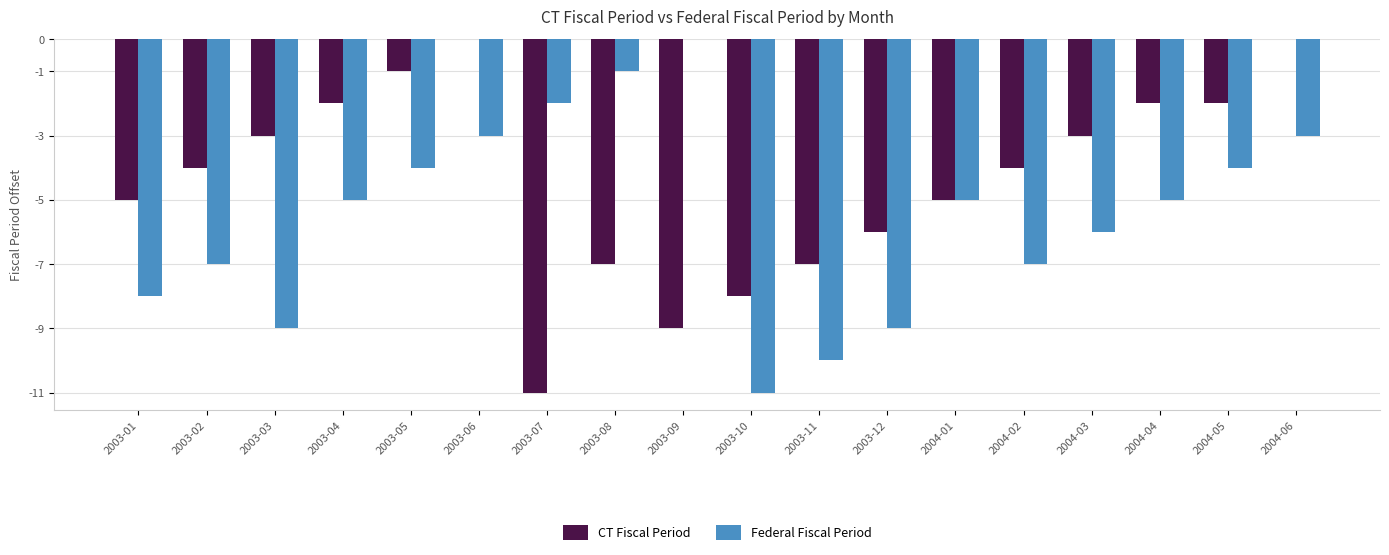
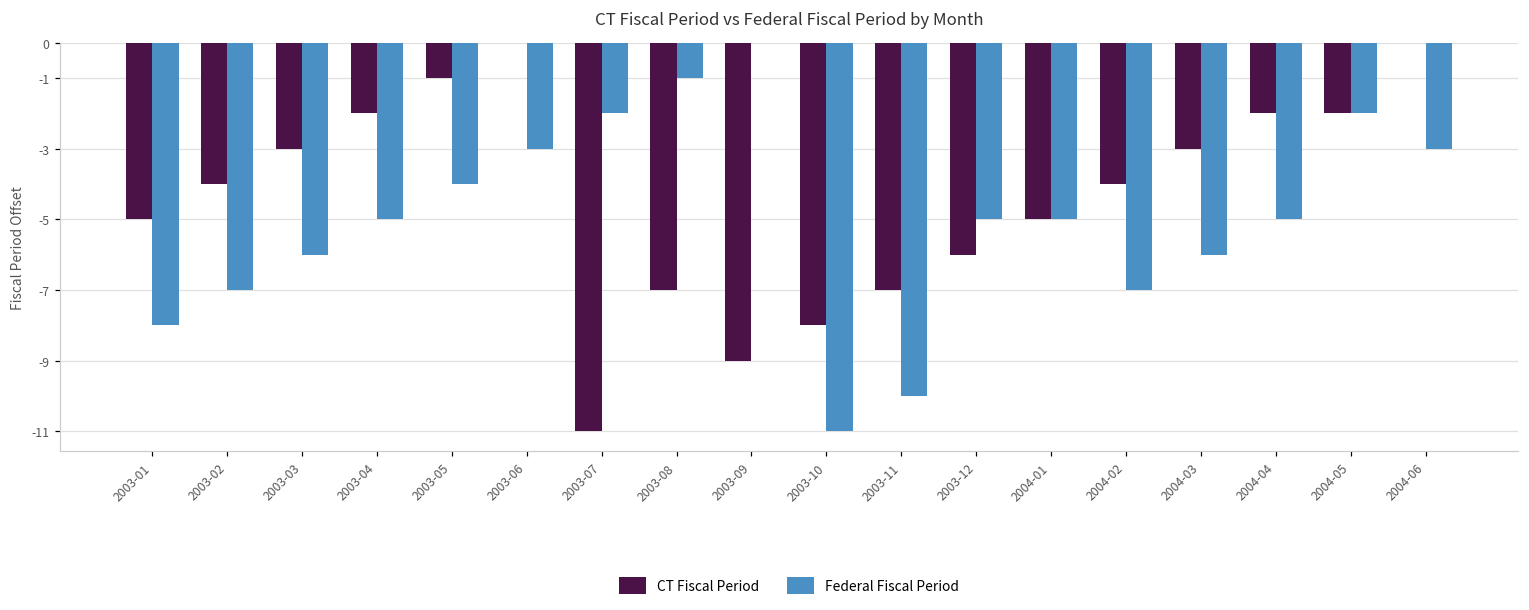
Federal Fiscal Period, 2003-03: -9.0 -> -6.0
Federal Fiscal Period, 2003-12: -9.0 -> -5.0
Federal Fiscal Period, 2004-05: -4.0 -> -2.0
